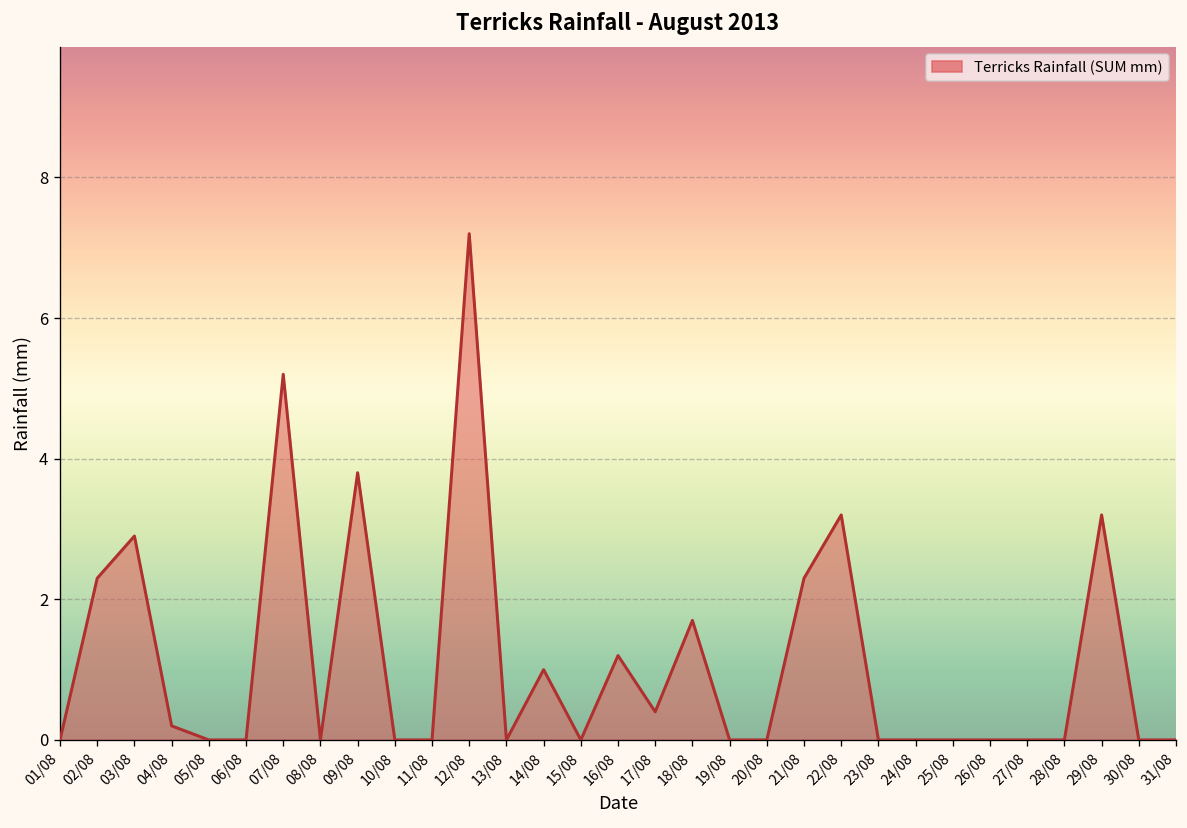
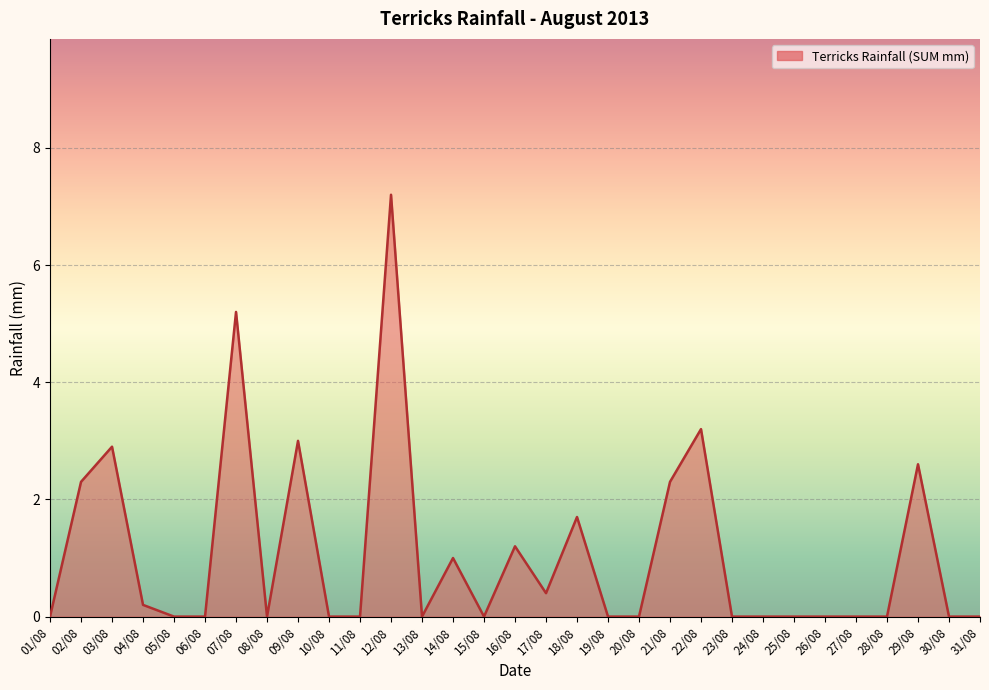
09/08: 3.8 -> 3.0
29/08: 3.2 -> 2.6
